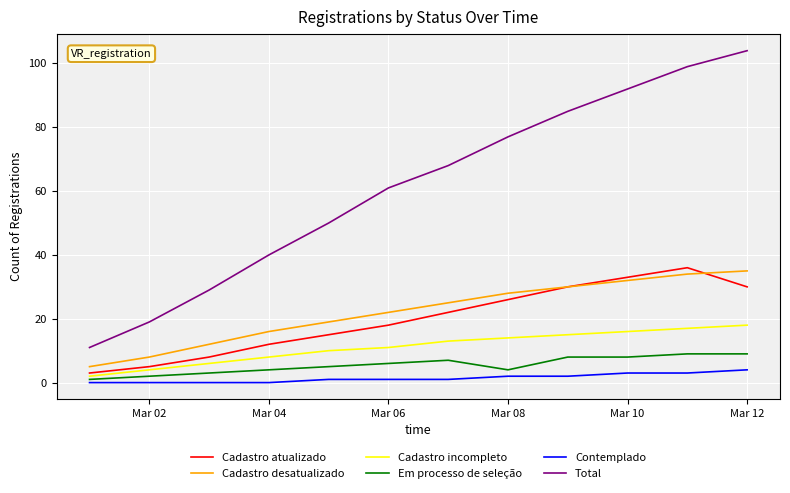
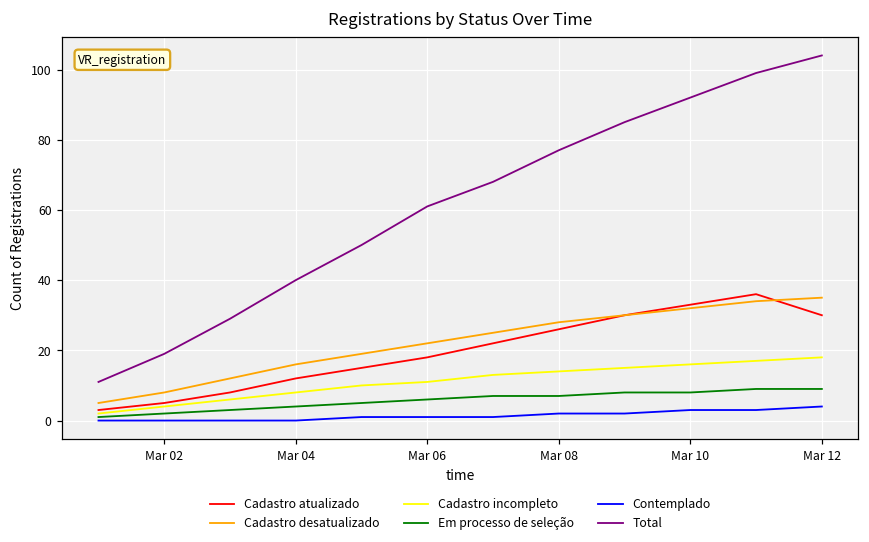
Em processo de seleção, Mar 08: 4 -> 7
